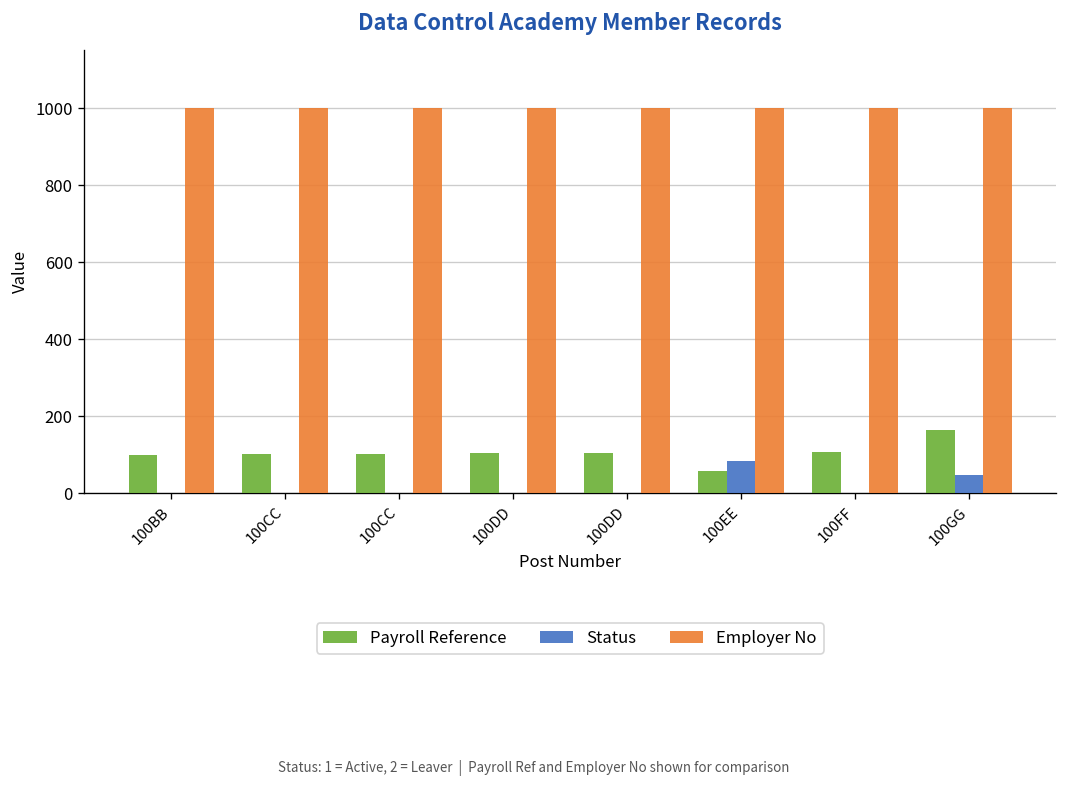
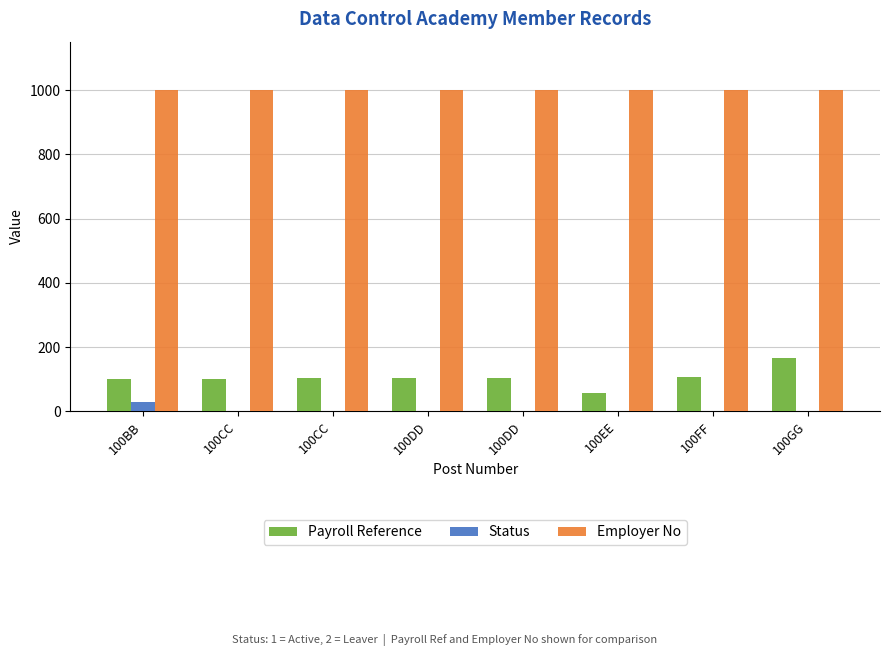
Status, 100BB: 0 -> 30
Status, 100EE: 80 -> 0
Status, 100GG: 50 -> 0
